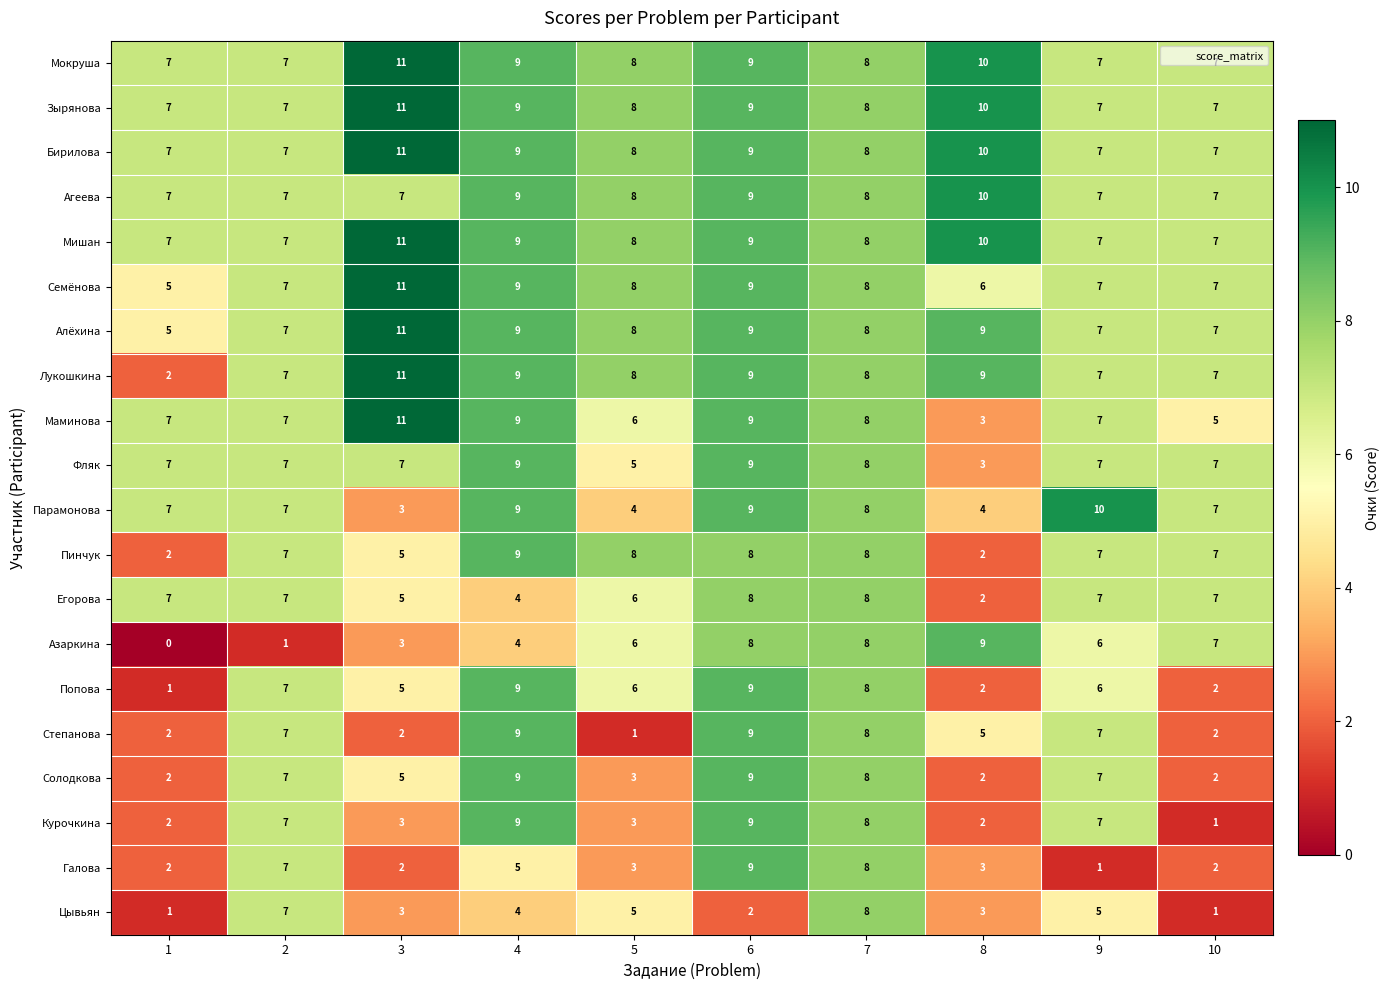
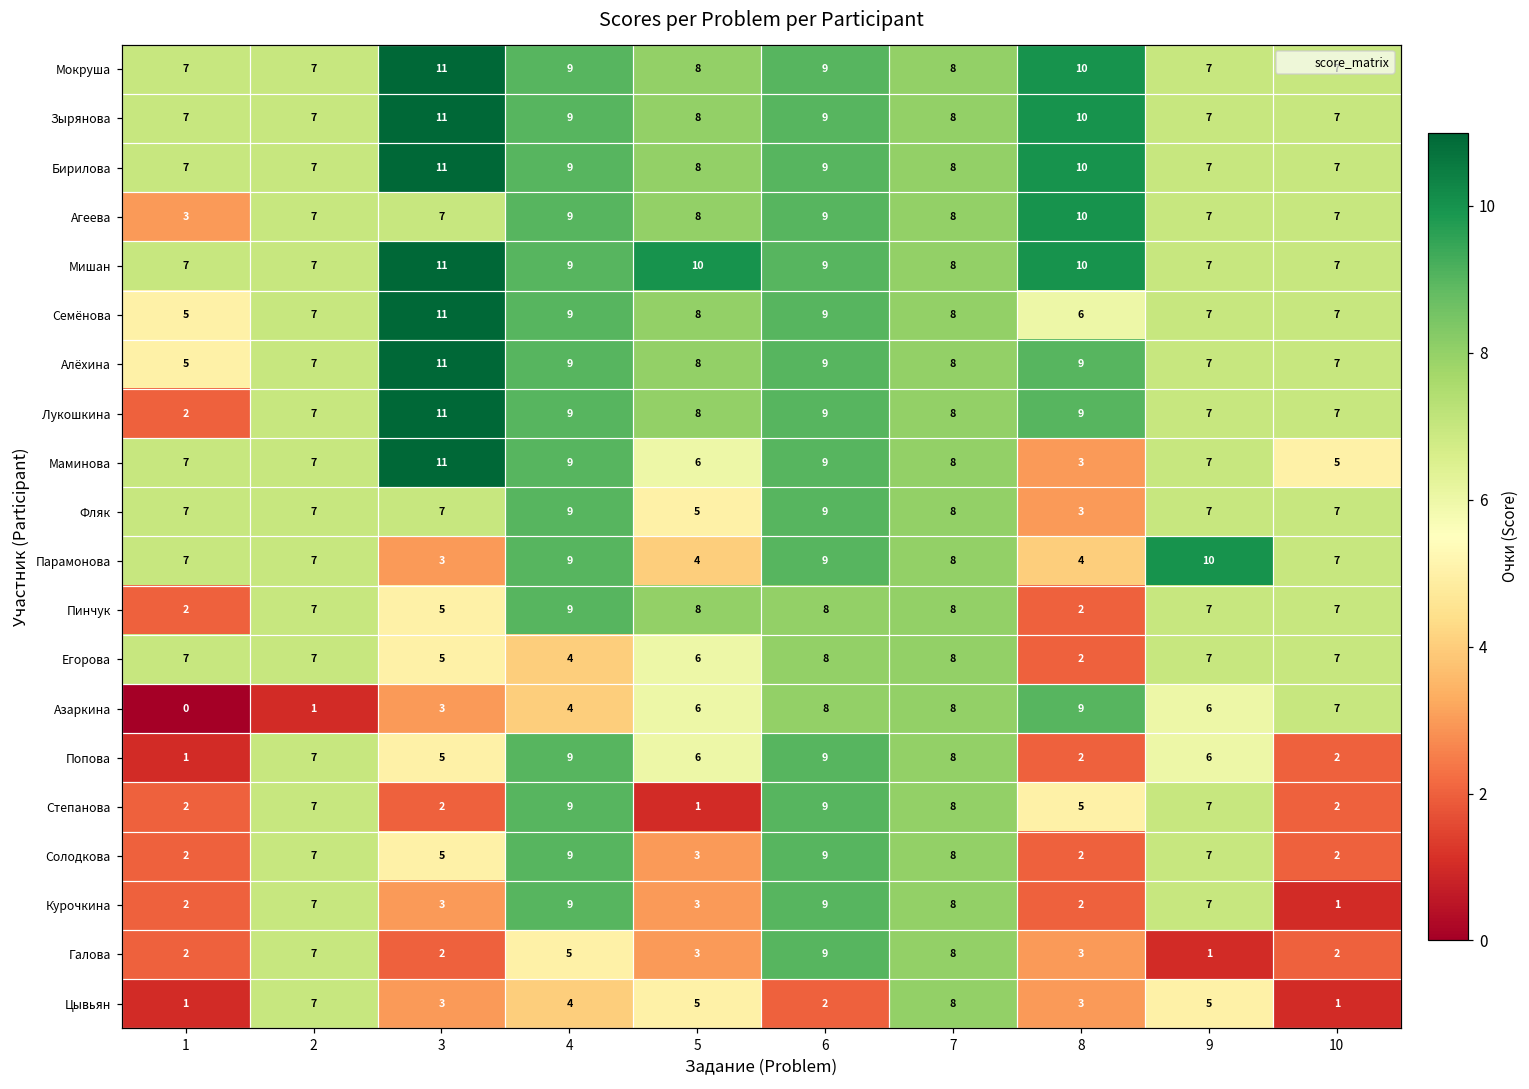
Агеева, 1: 7 -> 3
Мишан, 5: 8 -> 10
